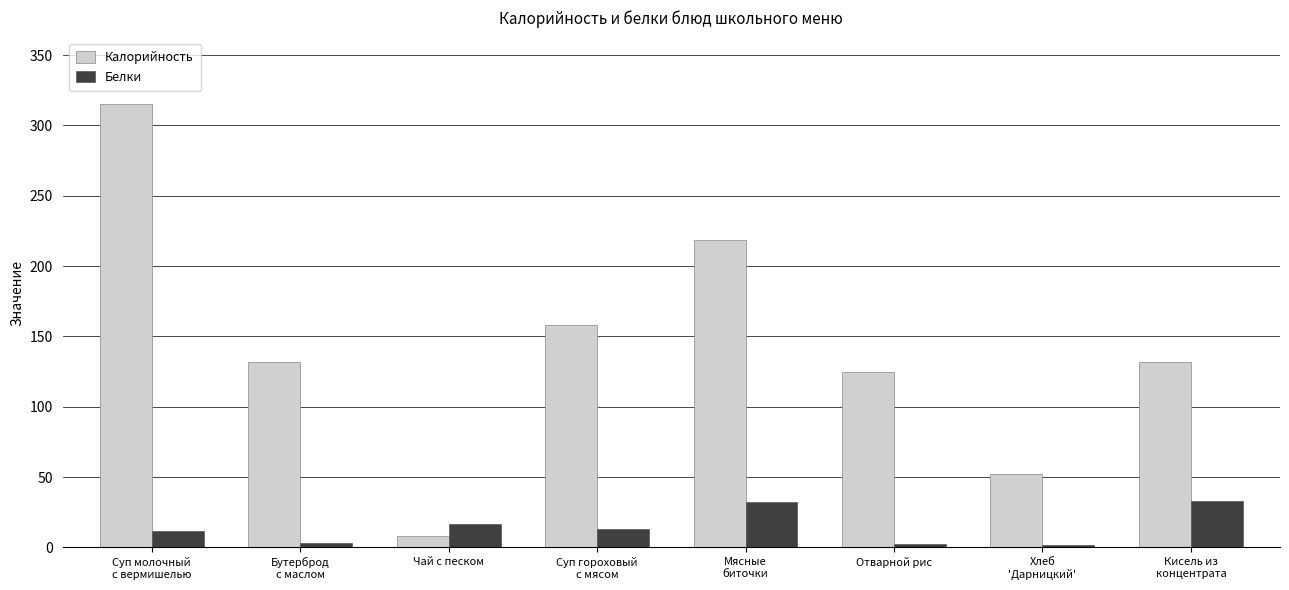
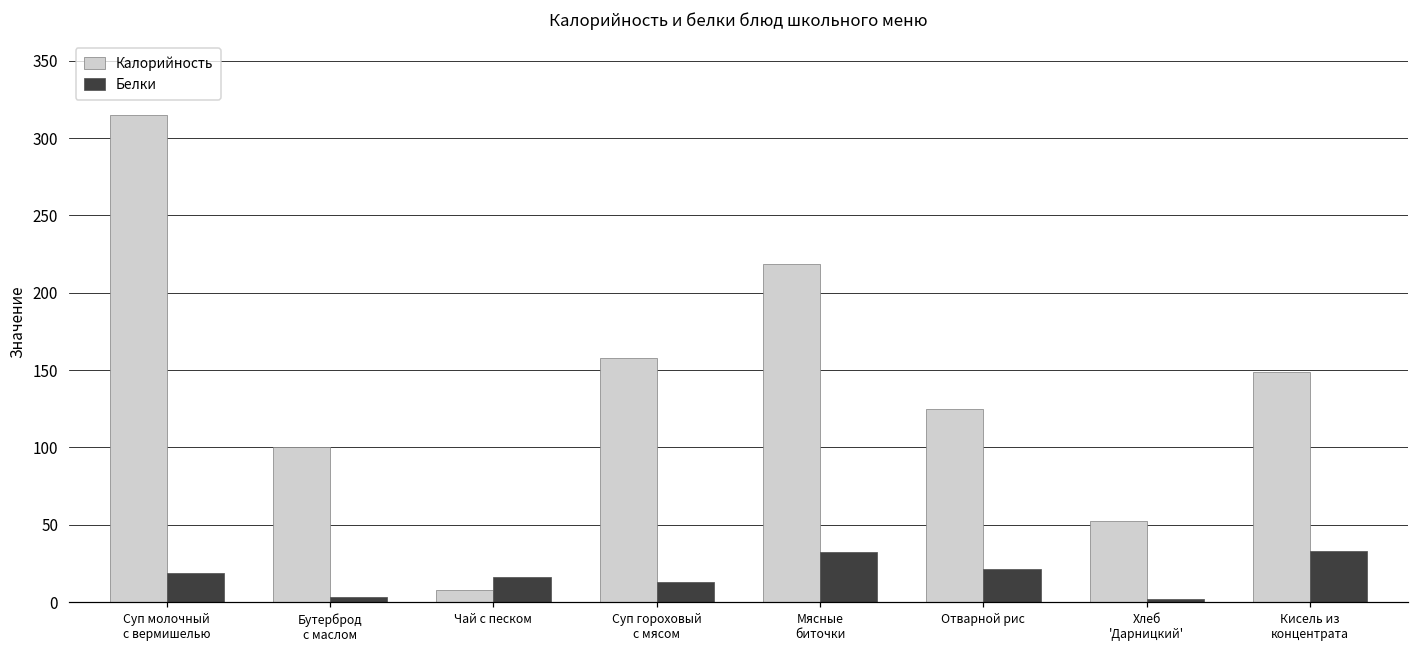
Белки, Суп молочный с вермишелью: 12 -> 19
Калорийность, Бутерброд с маслом: 132 -> 100
Белки, Отварной рис: 2 -> 22
Калорийность, Кисель из концентрата: 132 -> 149
